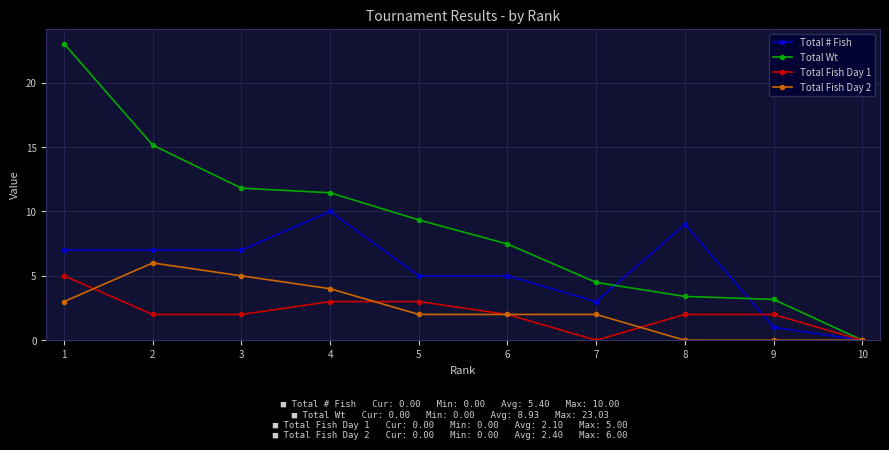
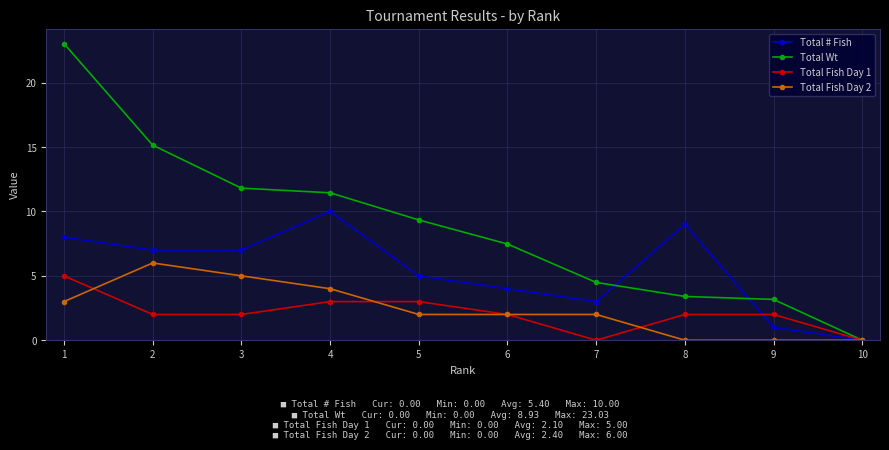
Total # Fish, 1: 7 -> 8
Total # Fish, 6: 5 -> 4
